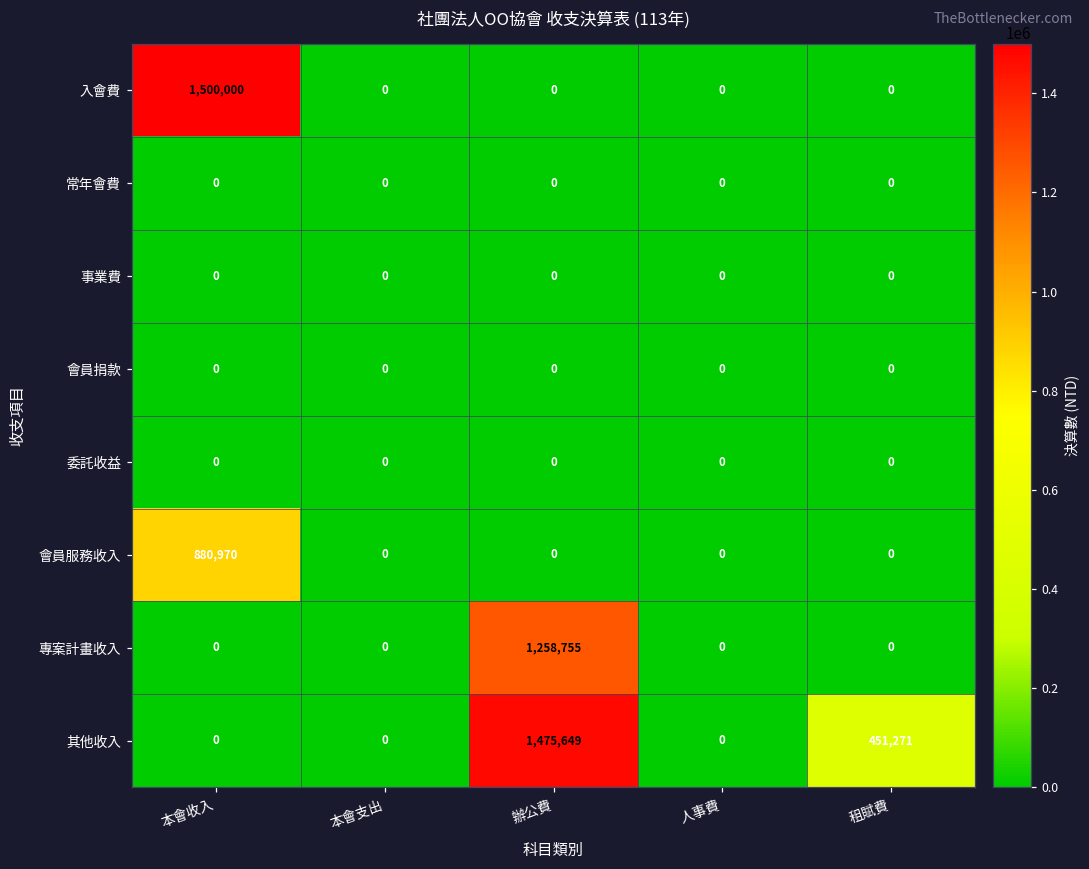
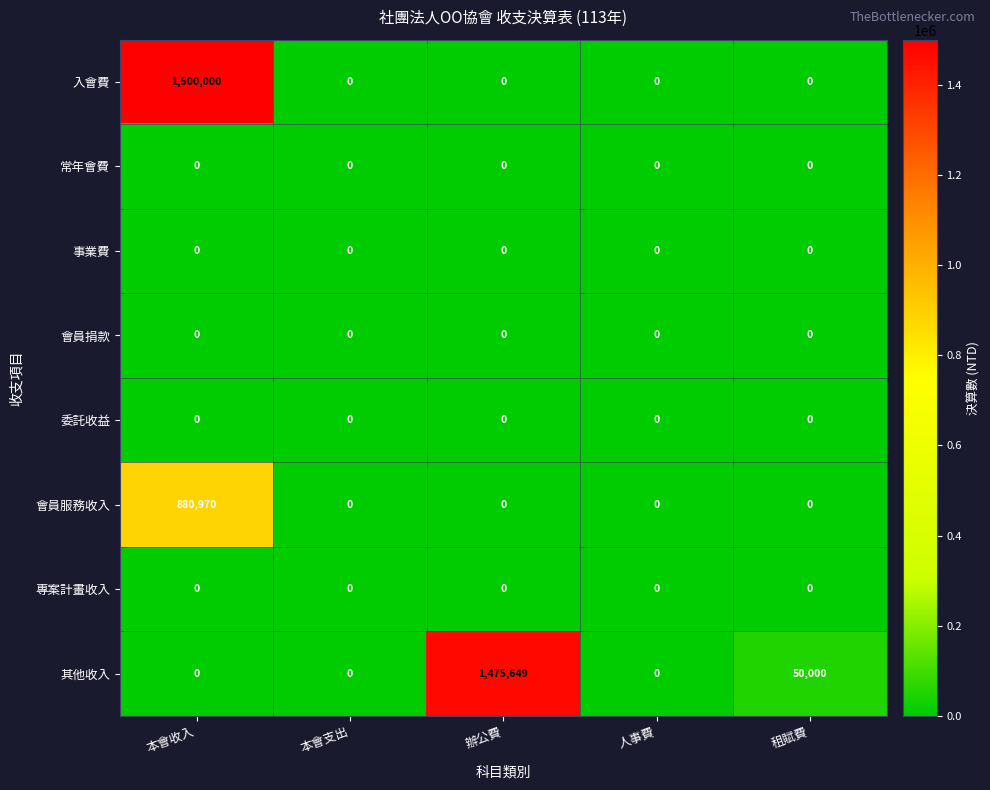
專案計畫收入, 辦公費: 1,258,755 -> 0
其他收入, 租賦費: 451,271 -> 50,000
